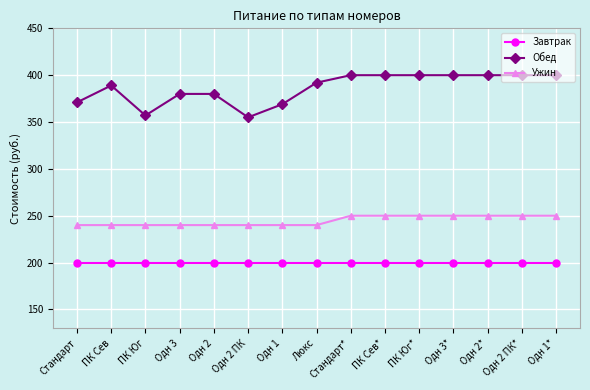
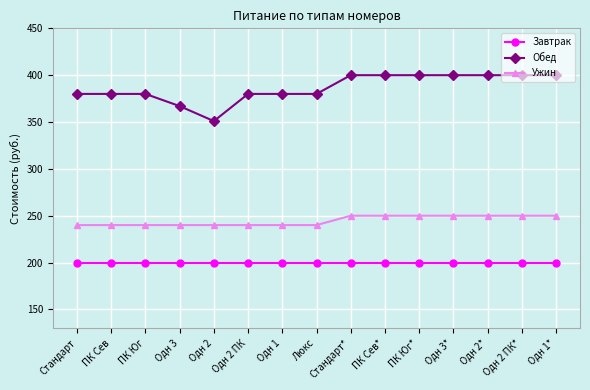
Обед, Стандарт: 370 -> 380
Обед, ПК Сев: 390 -> 380
Обед, ПК Юг: 360 -> 380
Обед, Одн 3: 380 -> 370
Обед, Одн 2: 380 -> 350
Обед, Одн 2 ПК: 360 -> 380
Обед, Одн 1: 370 -> 380
Обед, Люкс: 390 -> 380
